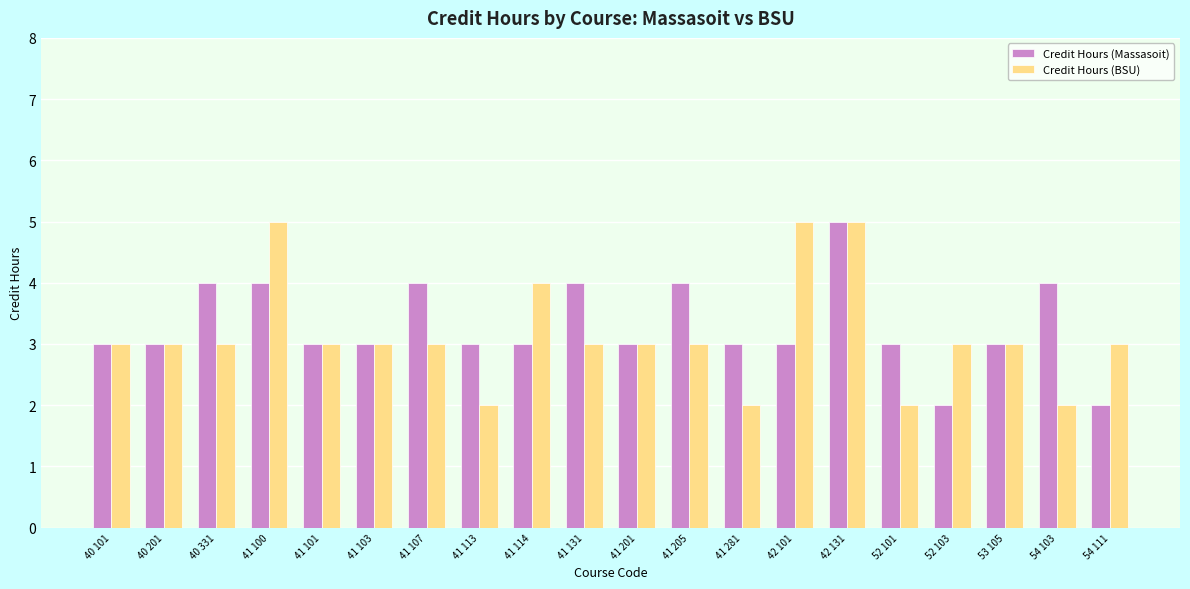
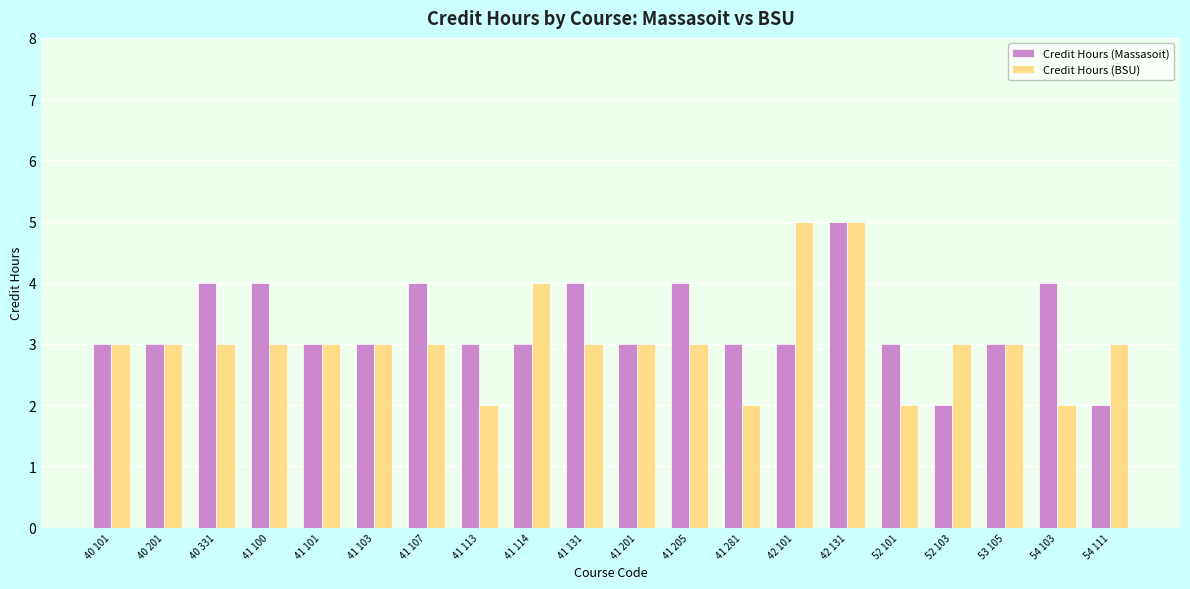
Credit Hours (BSU), 41 100: 5 -> 3
